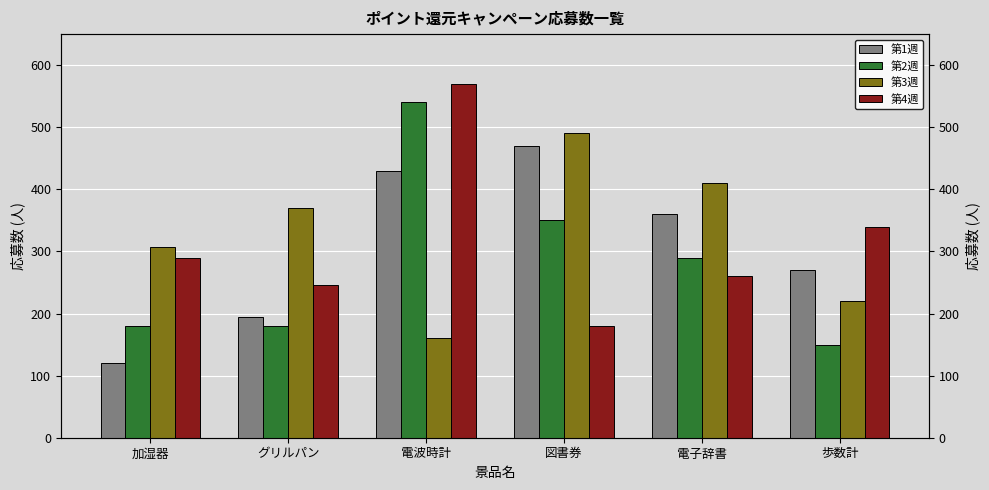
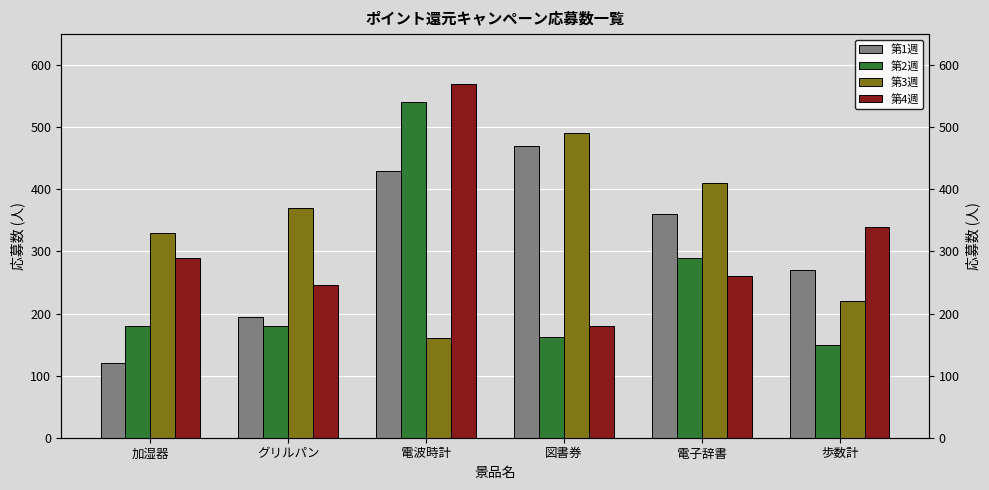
第3週, 加湿器: 310 -> 330
第2週, 図書券: 350 -> 160
